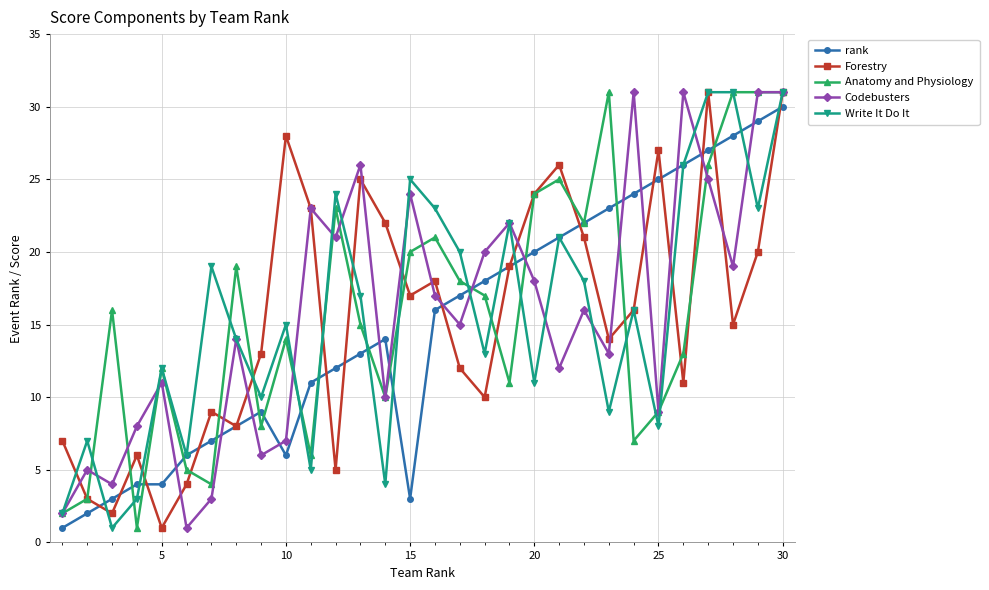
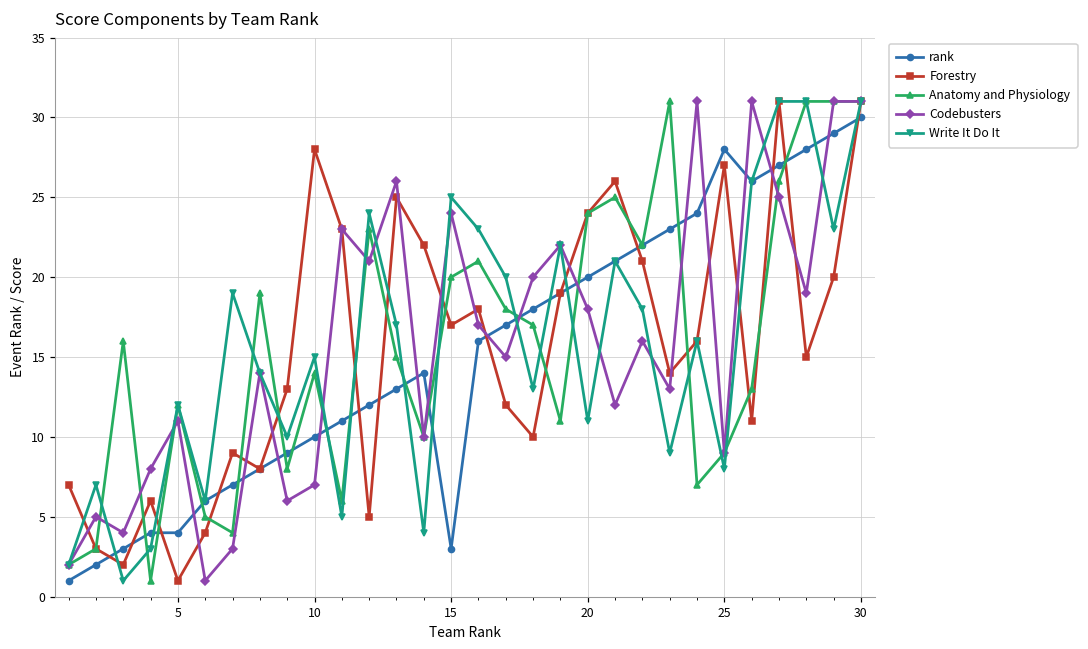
rank, 10: 6 -> 10
rank, 25: 25 -> 28
